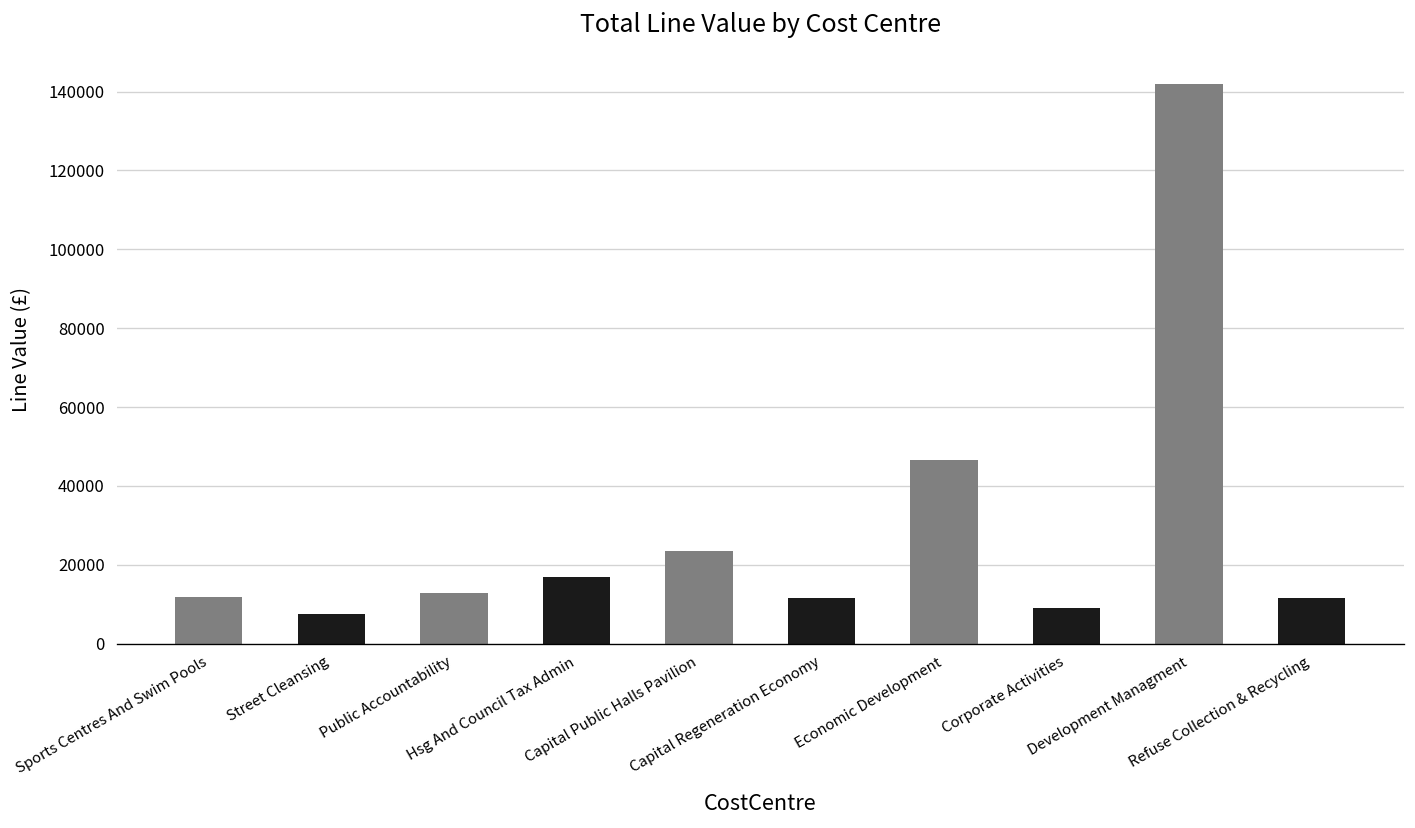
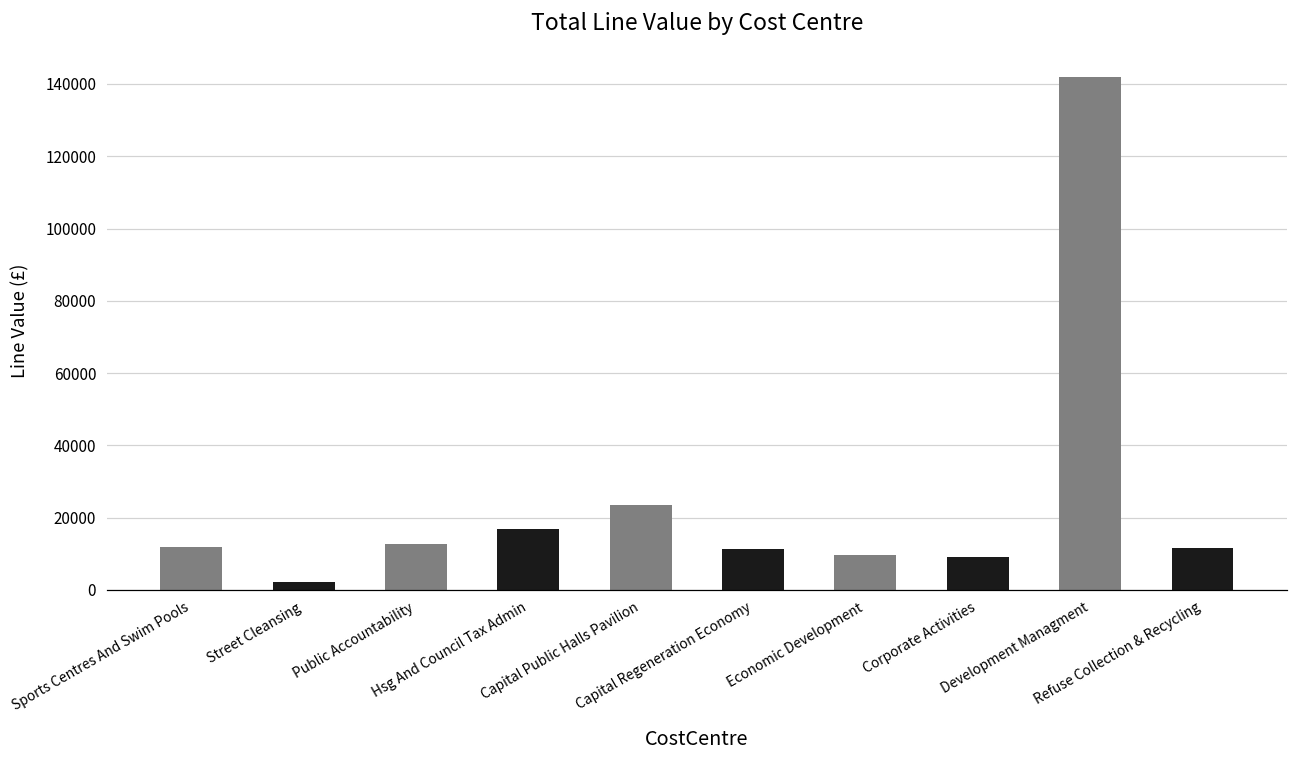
Street Cleansing: 8000 -> 2000
Economic Development: 46000 -> 10000
